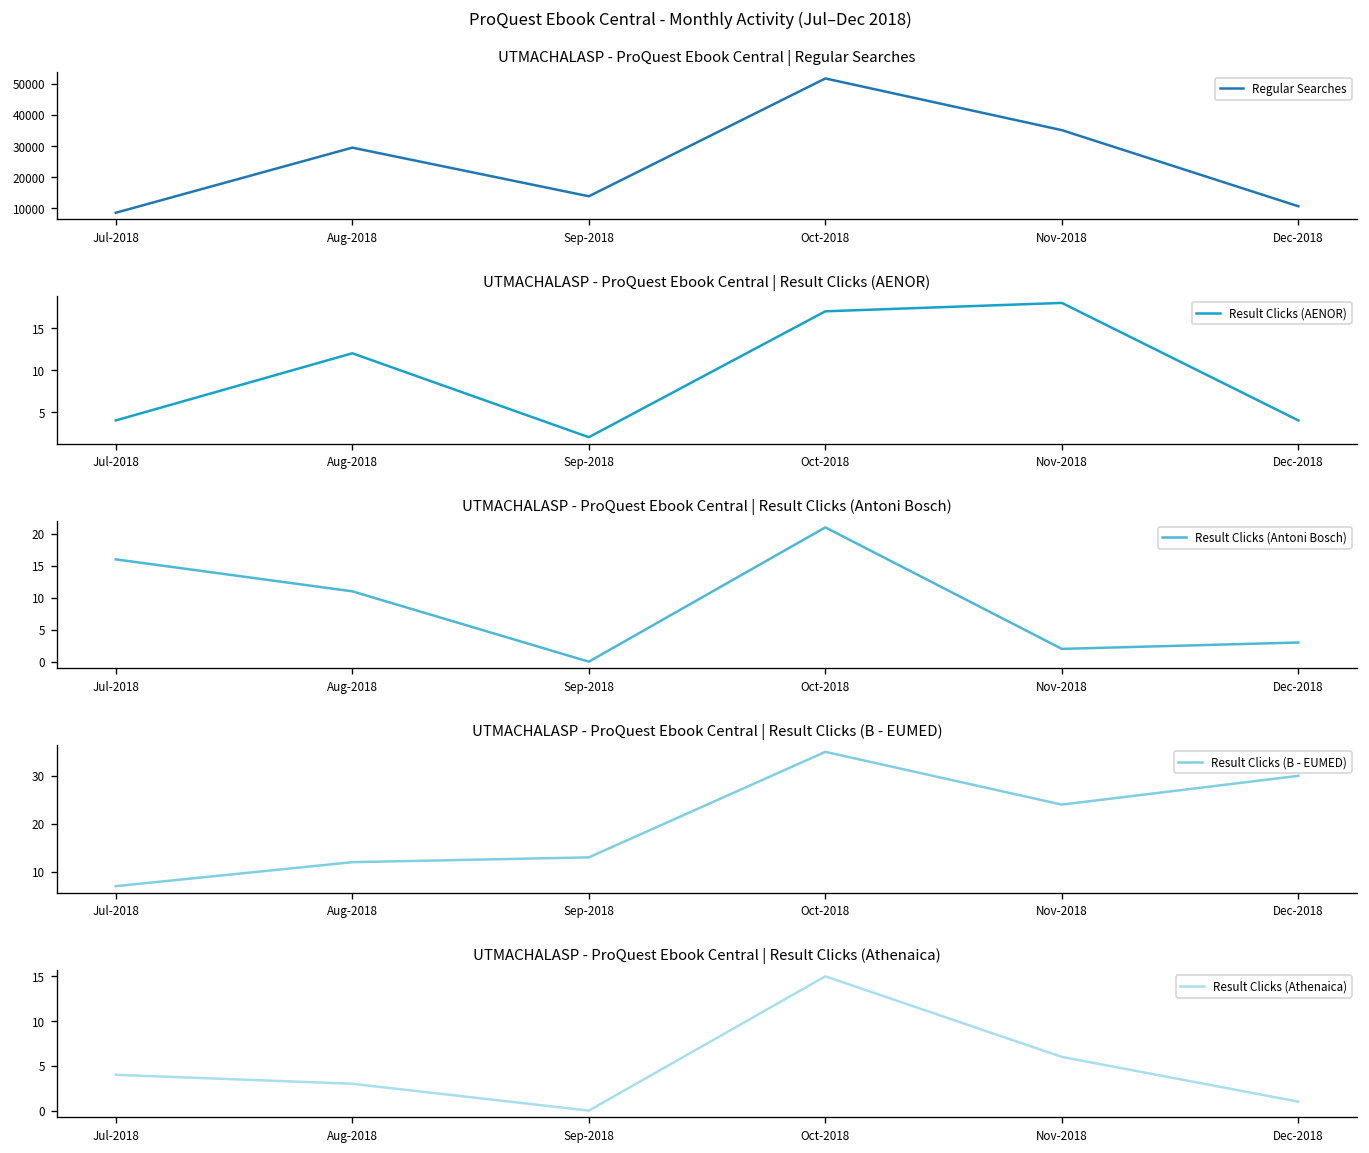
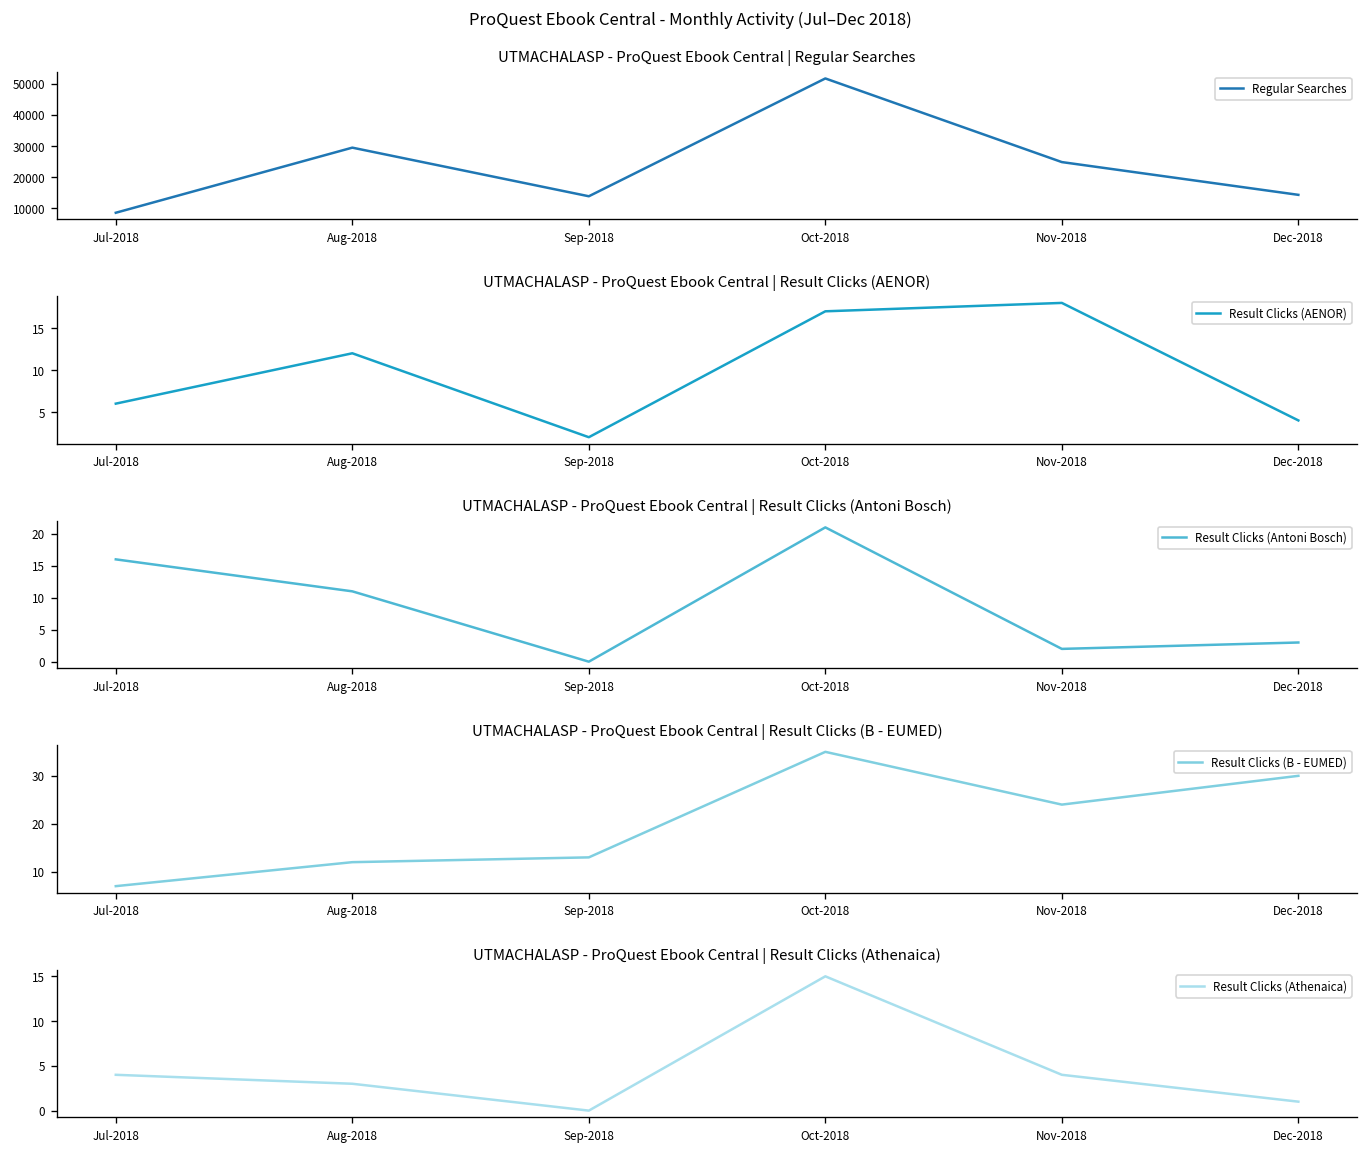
UTMACHALASP - ProQuest Ebook Central | Regular Searches, Nov-2018: 35000 -> 25000
UTMACHALASP - ProQuest Ebook Central | Regular Searches, Dec-2018: 11000 -> 14000
UTMACHALASP - ProQuest Ebook Central | Result Clicks (AENOR), Jul-2018: 4 -> 6
UTMACHALASP - ProQuest Ebook Central | Result Clicks (Athenaica), Nov-2018: 6 -> 4
